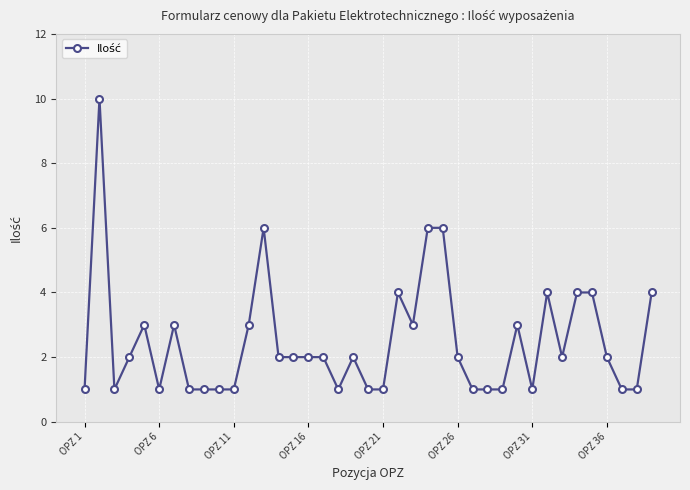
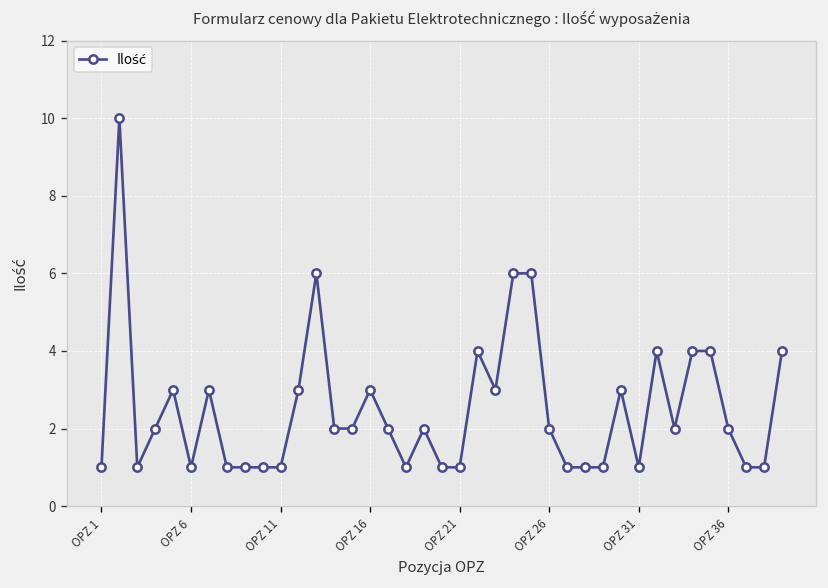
OPZ 16: 2 -> 3
